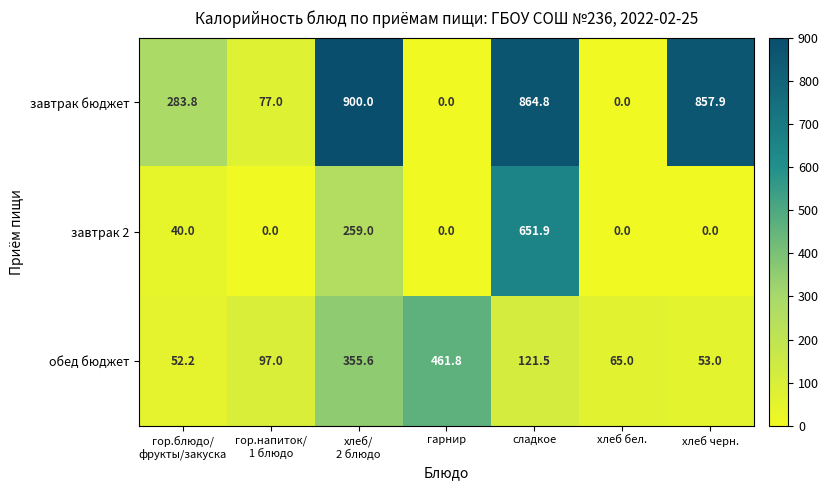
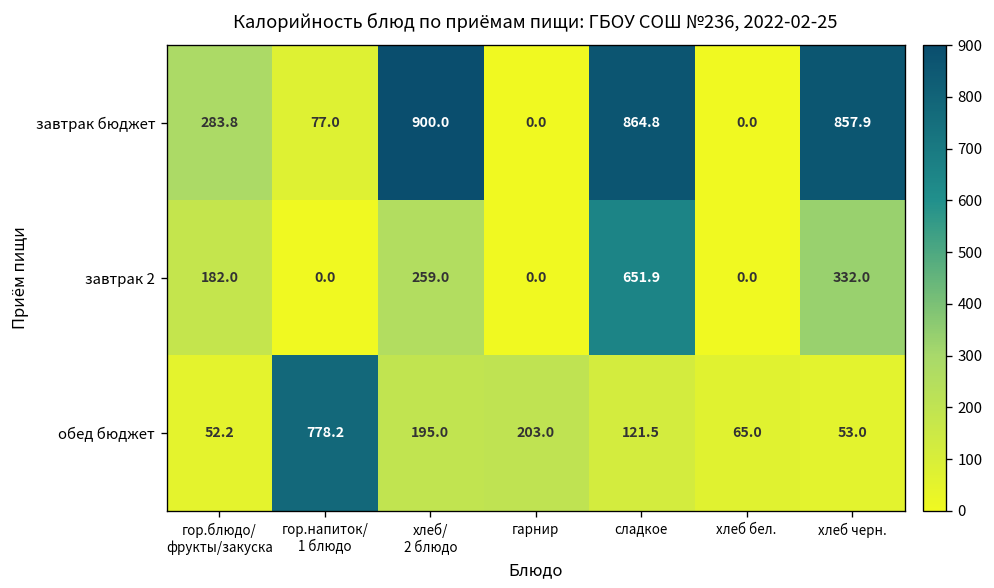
завтрак 2, гор.блюдо/ фрукты/закуска: 40.0 -> 182.0
завтрак 2, хлеб черн.: 0.0 -> 332.0
обед бюджет, гор.напиток/ 1 блюдо: 97.0 -> 778.2
обед бюджет, хлеб/ 2 блюдо: 355.6 -> 195.0
обед бюджет, гарнир: 461.8 -> 203.0
